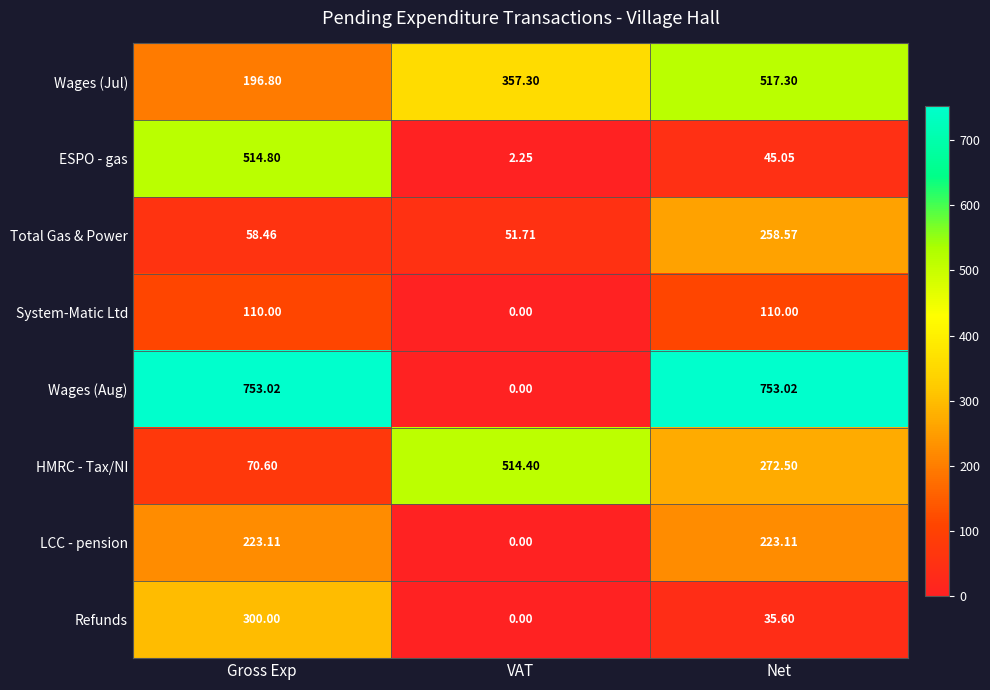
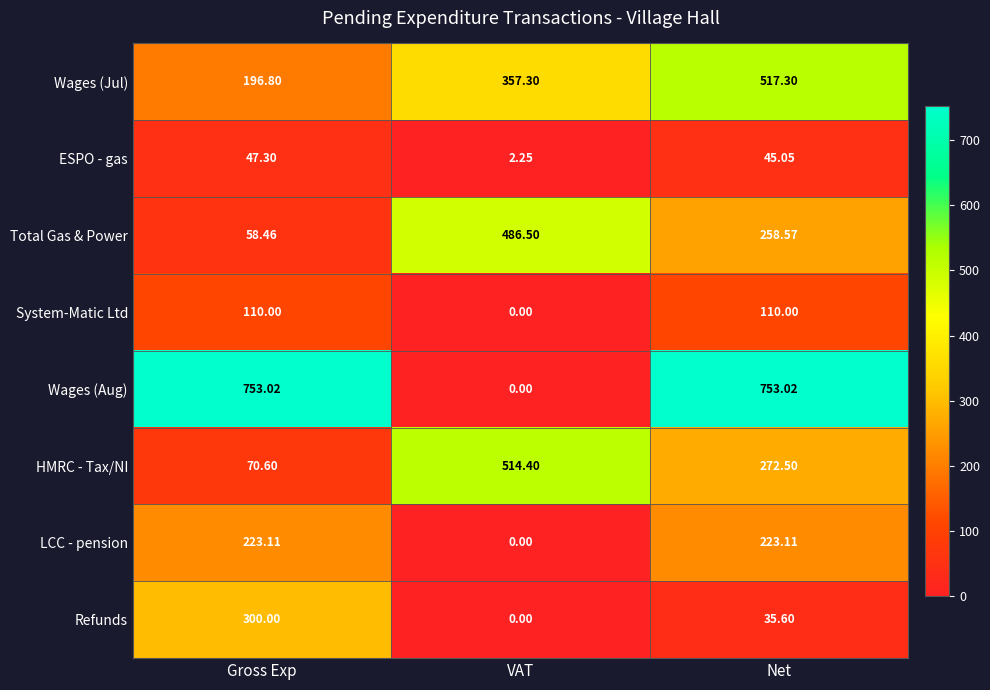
ESPO - gas, Gross Exp: 514.80 -> 47.30
Total Gas & Power, VAT: 51.71 -> 486.50
